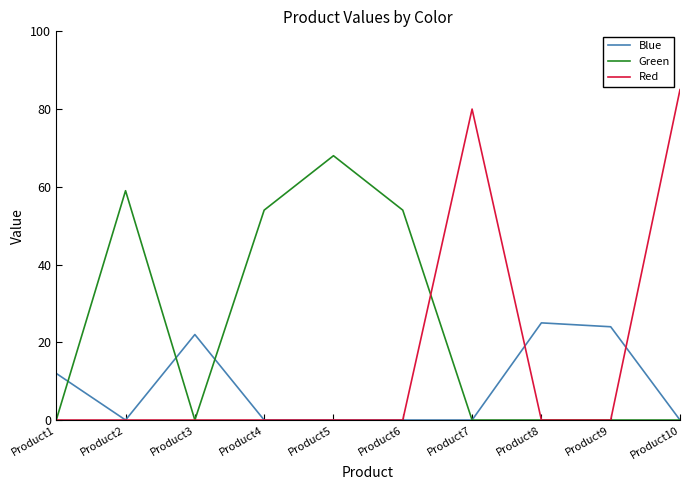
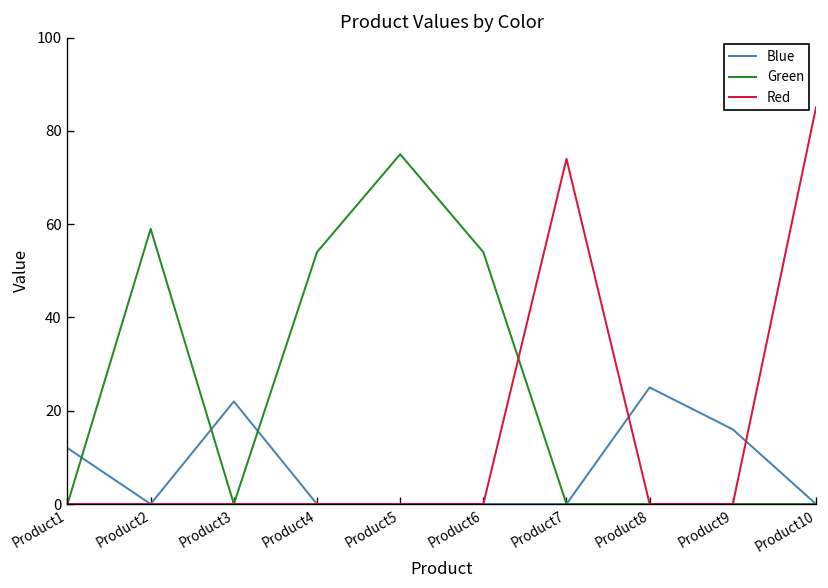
Green, Product5: 68 -> 75
Red, Product7: 80 -> 74
Blue, Product9: 24 -> 16
